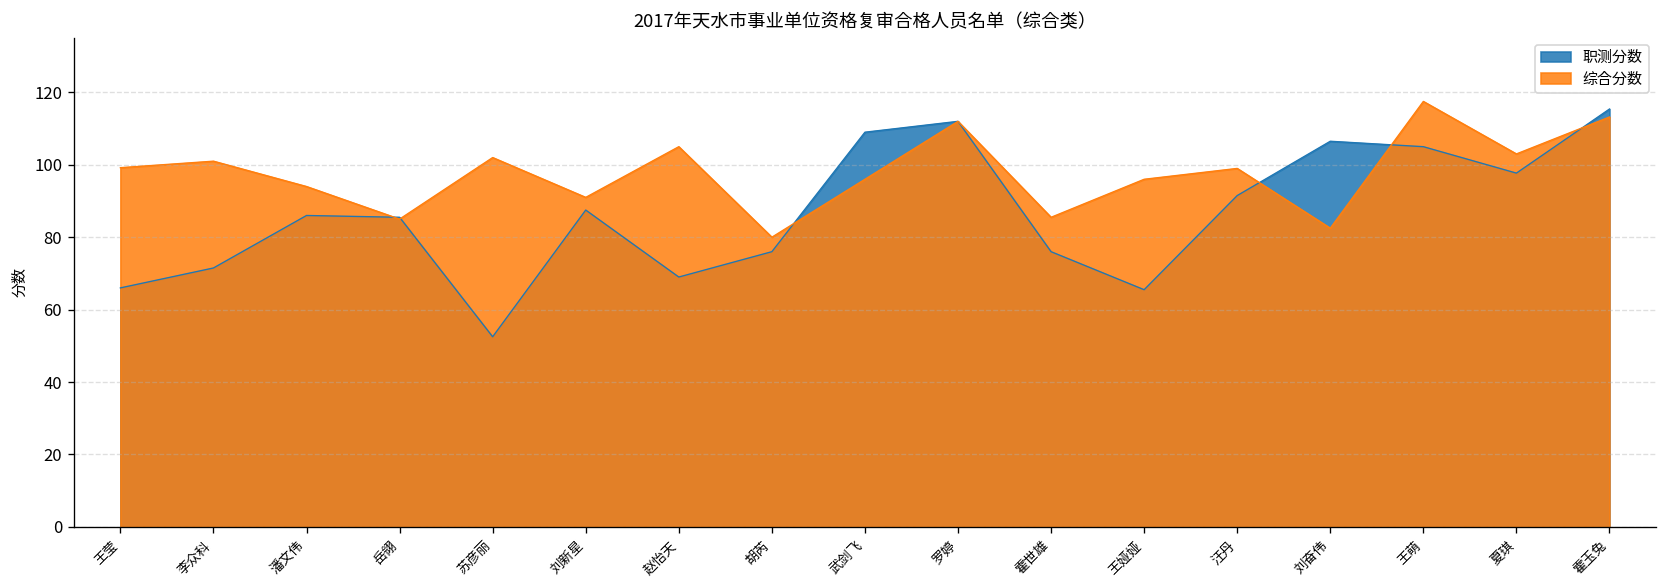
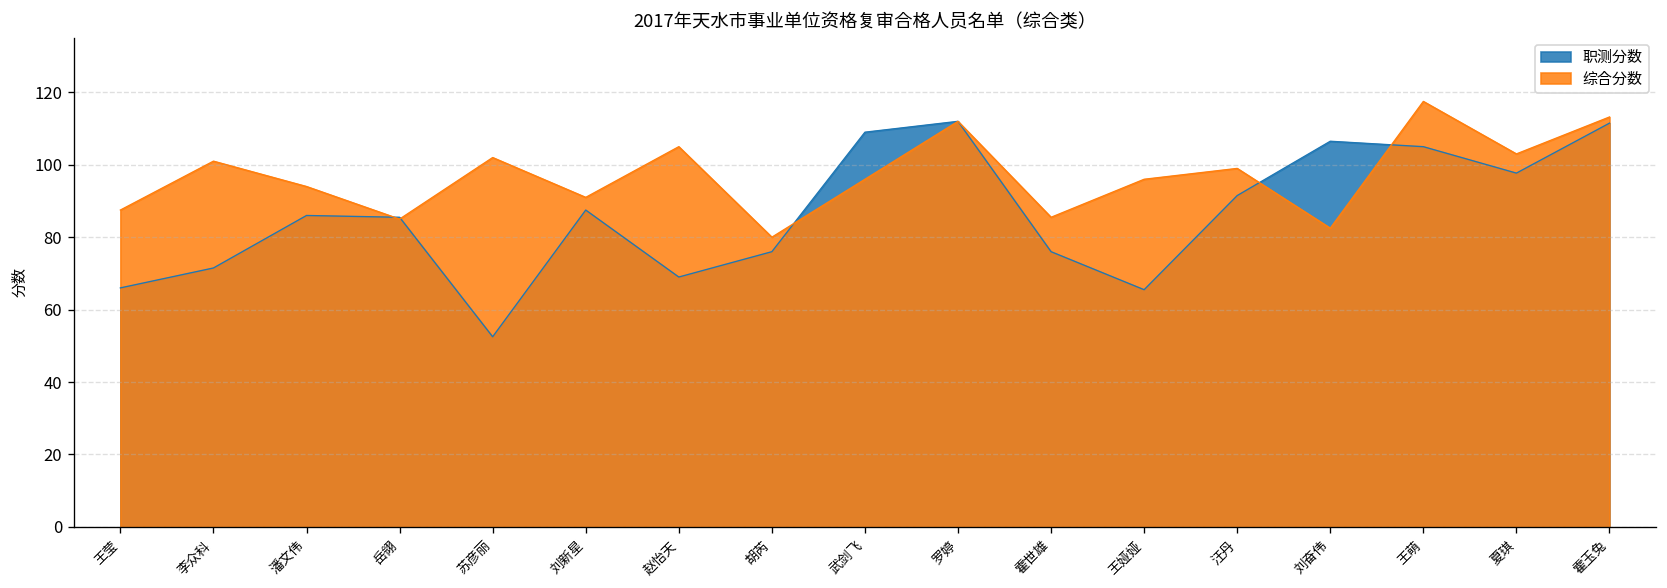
综合分数, 王莹: 99 -> 88
职测分数, 霍玉兔: 115 -> 112
